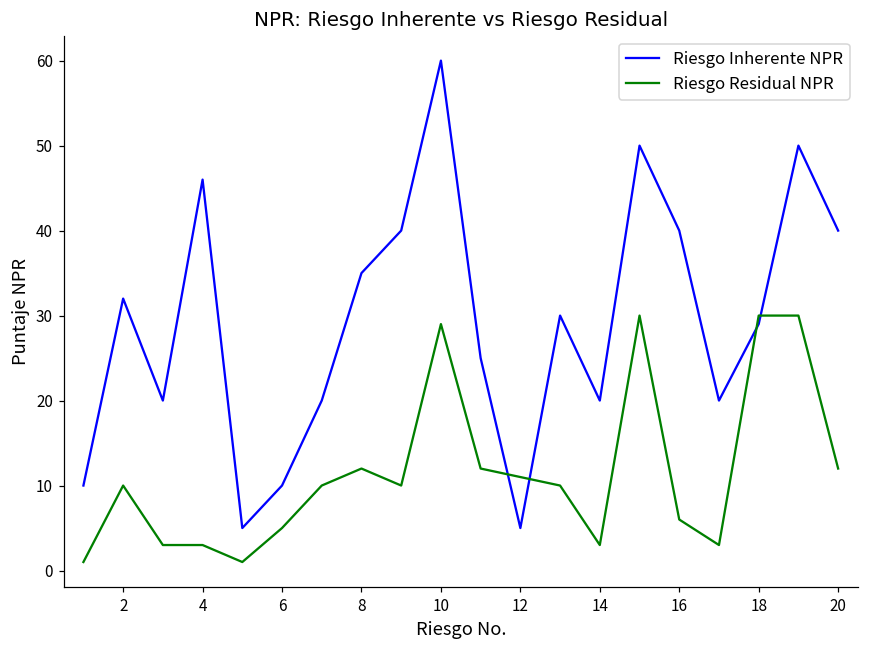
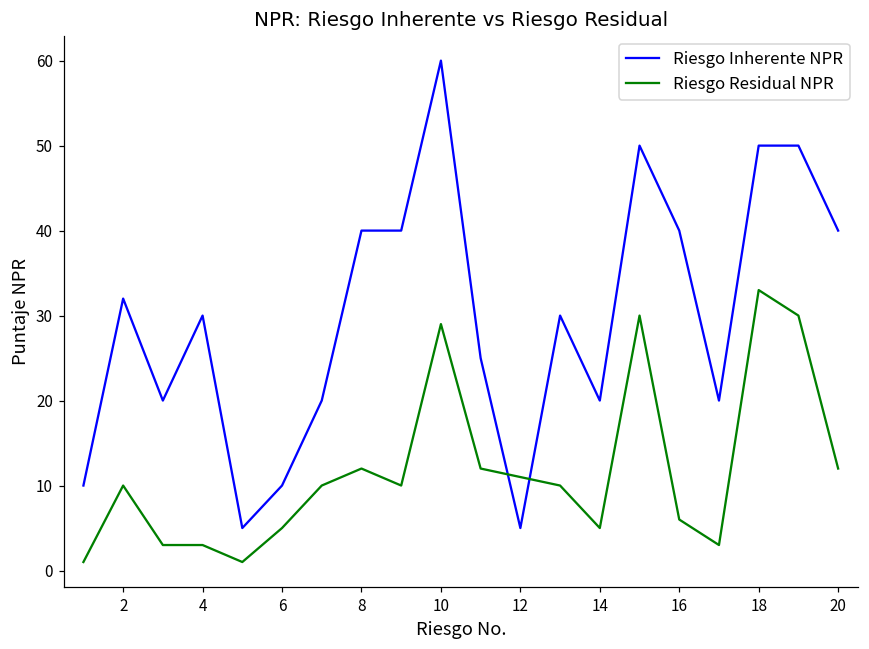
Riesgo Inherente NPR, 4: 46 -> 30
Riesgo Inherente NPR, 8: 35 -> 40
Riesgo Residual NPR, 14: 3 -> 5
Riesgo Inherente NPR, 18: 29 -> 50
Riesgo Residual NPR, 18: 30 -> 33
